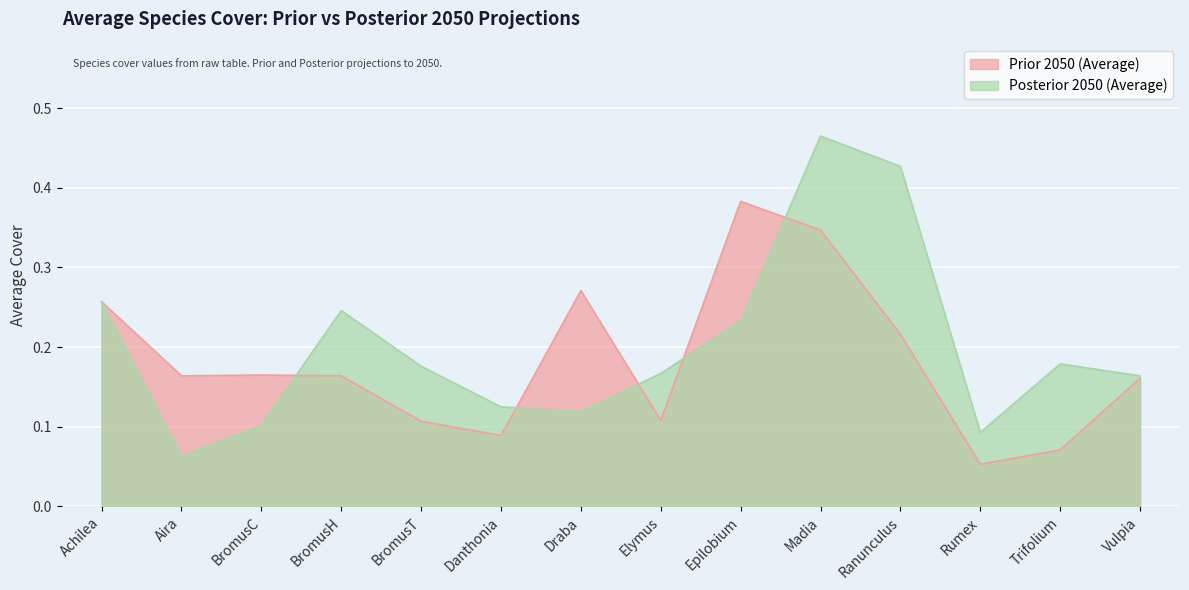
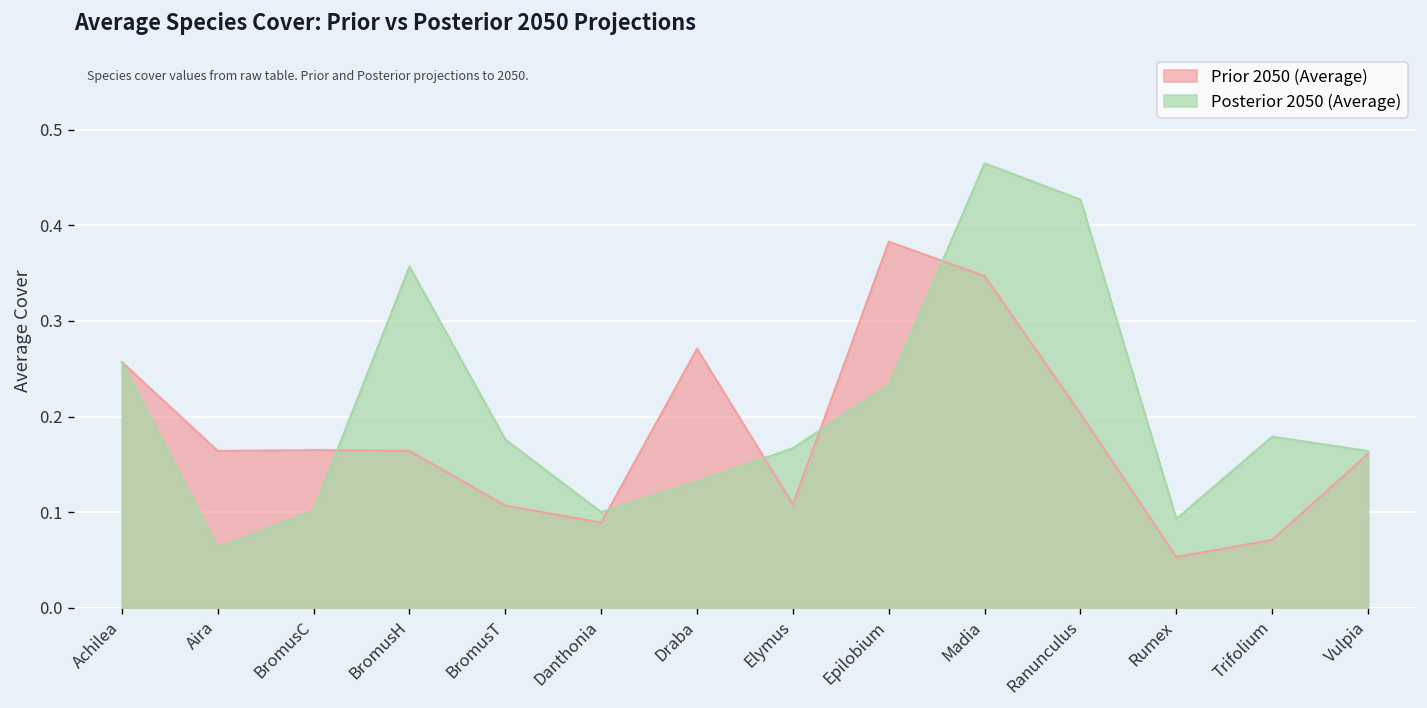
Posterior 2050 (Average), BromusH: 0.25 -> 0.36
Posterior 2050 (Average), Danthonia: 0.13 -> 0.10
Posterior 2050 (Average), Draba: 0.12 -> 0.13
Prior 2050 (Average), Ranunculus: 0.22 -> 0.20
